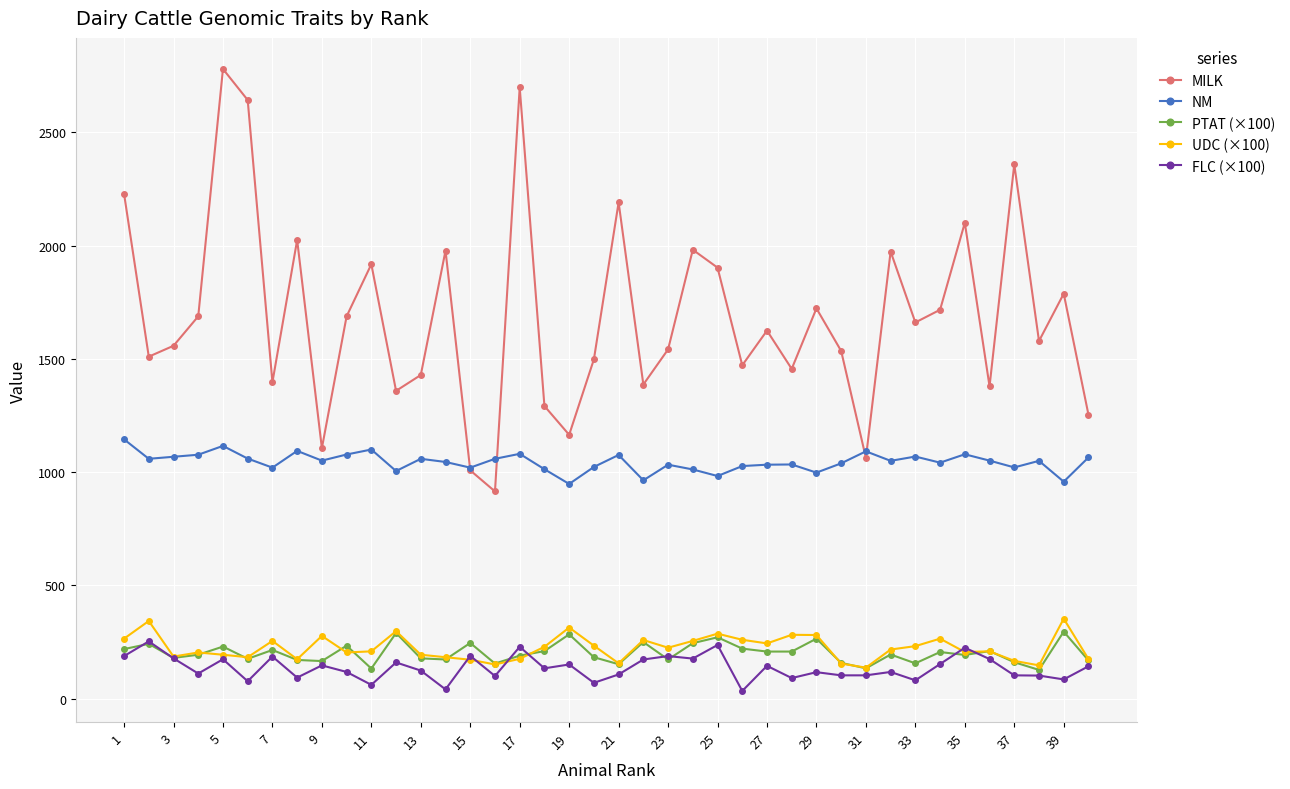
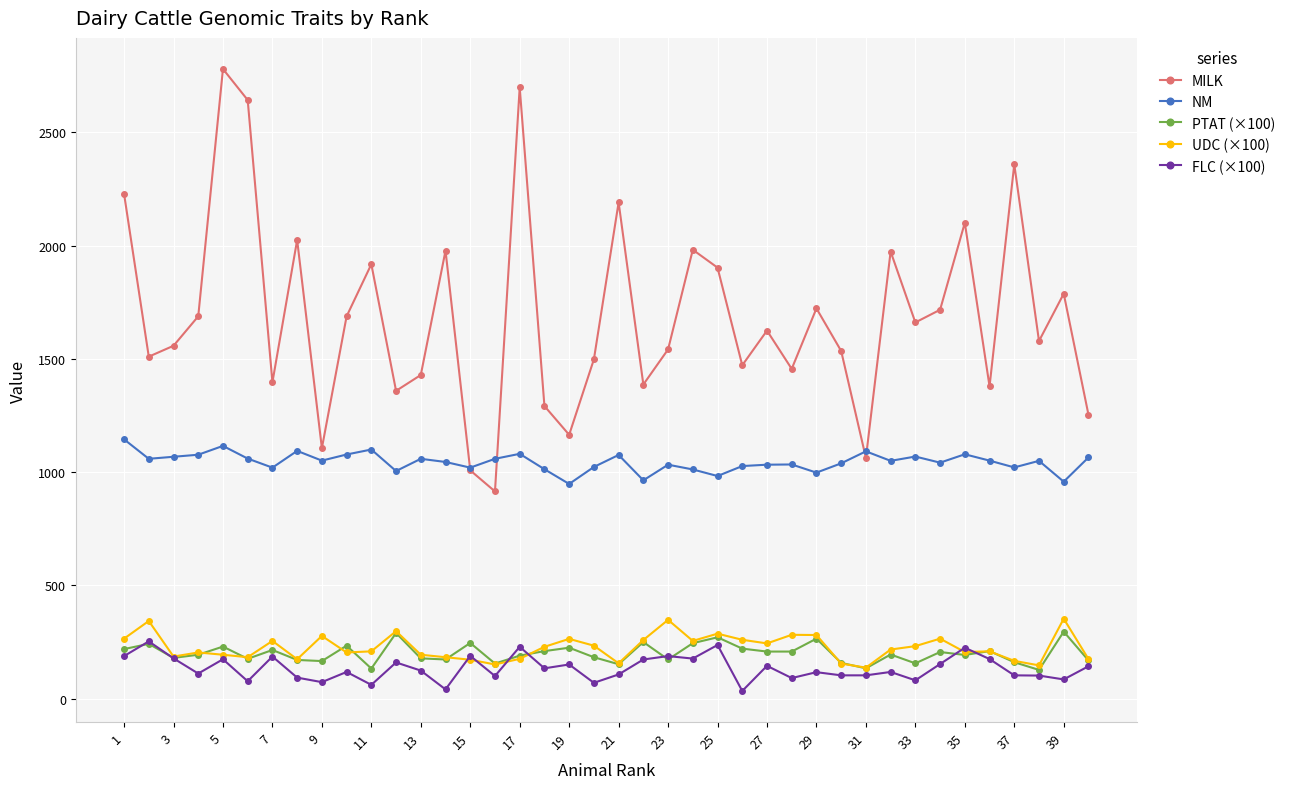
FLC (×100), 9: 150 -> 70
PTAT (×100), 19: 280 -> 230
UDC (×100), 19: 310 -> 260
UDC (×100), 23: 230 -> 350
